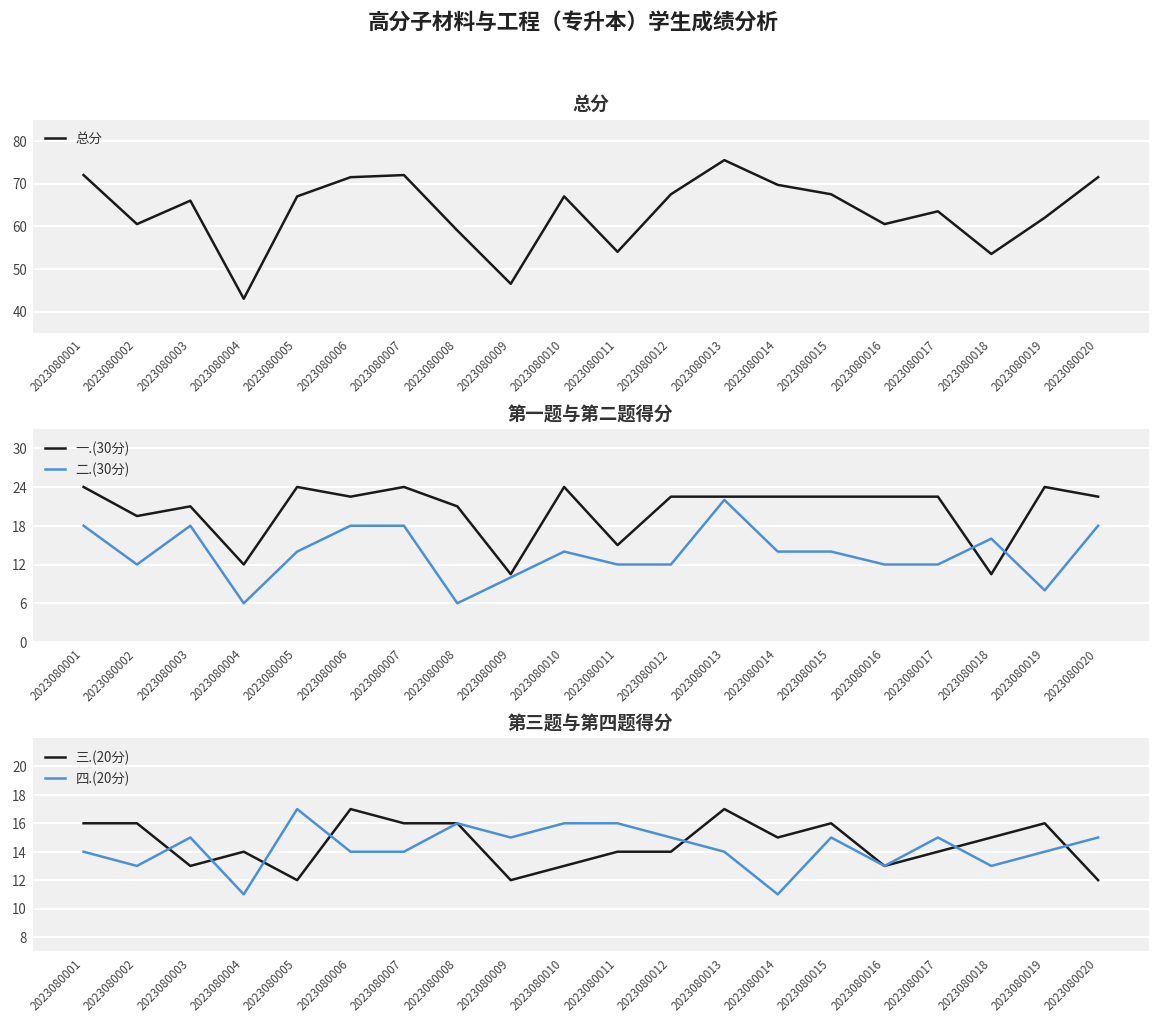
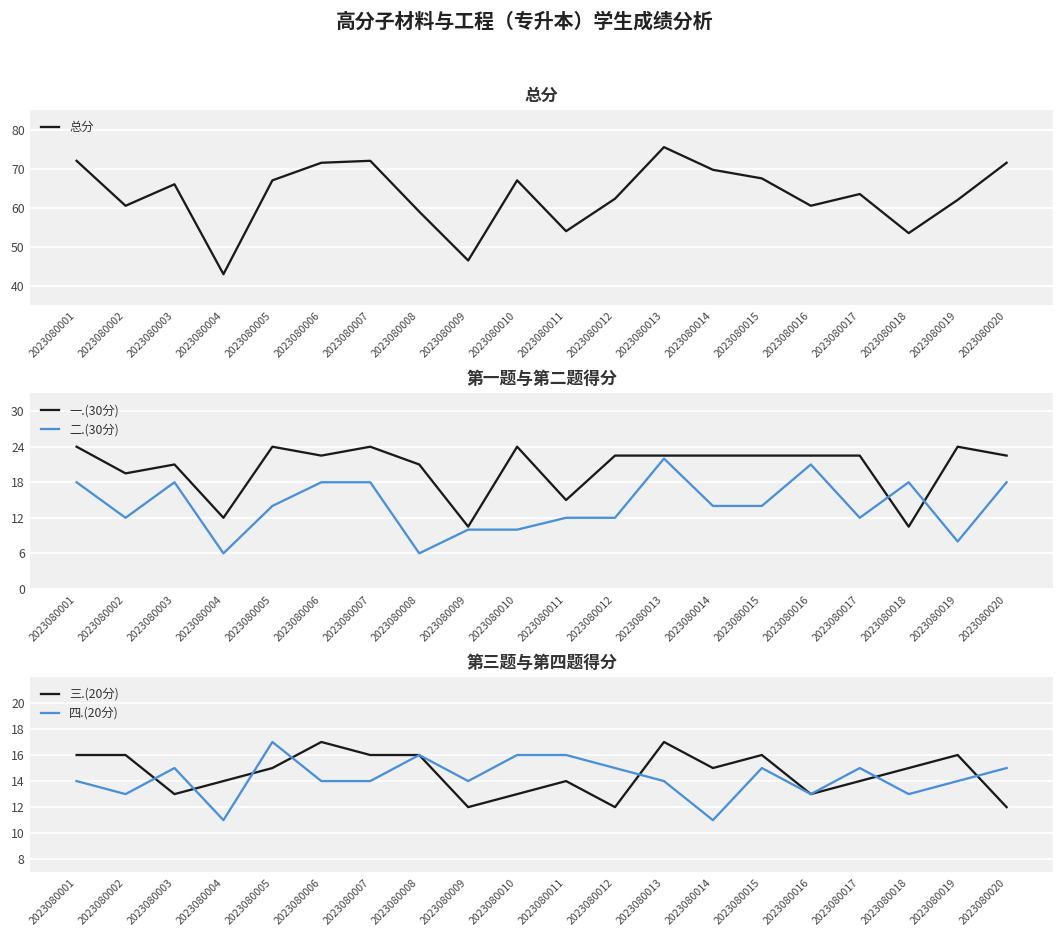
总分, 2023080012: 68 -> 62
第一题与第二题得分, 二.(30分), 2023080010: 14 -> 10
第一题与第二题得分, 二.(30分), 2023080016: 12 -> 21
第一题与第二题得分, 二.(30分), 2023080018: 16 -> 18
第三题与第四题得分, 三.(20分), 2023080005: 12 -> 15
第三题与第四题得分, 四.(20分), 2023080009: 15 -> 14
第三题与第四题得分, 三.(20分), 2023080012: 14 -> 12
